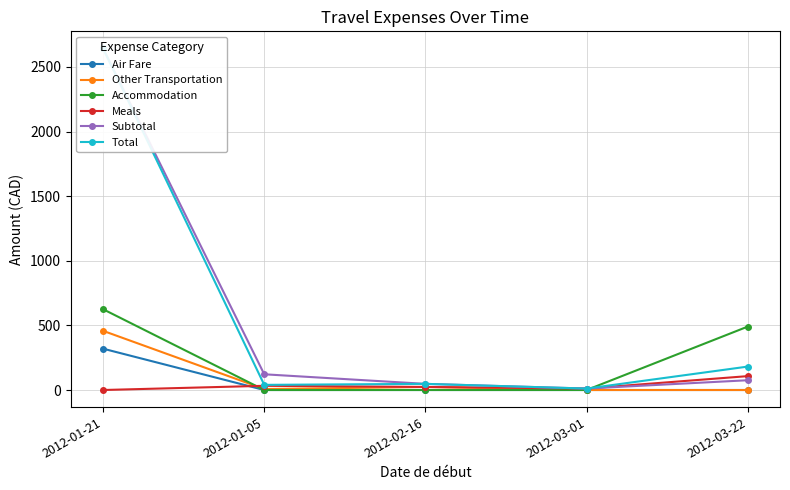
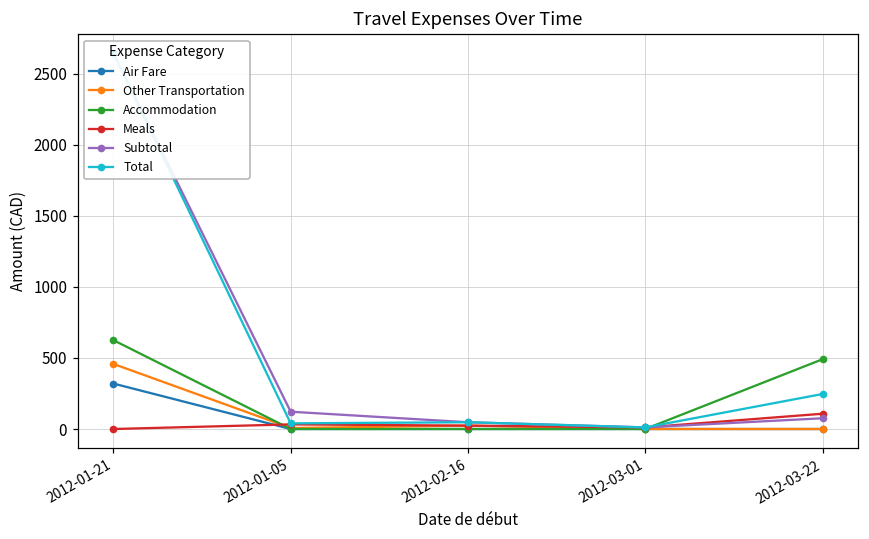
Total, 2012-03-22: 180 -> 250
